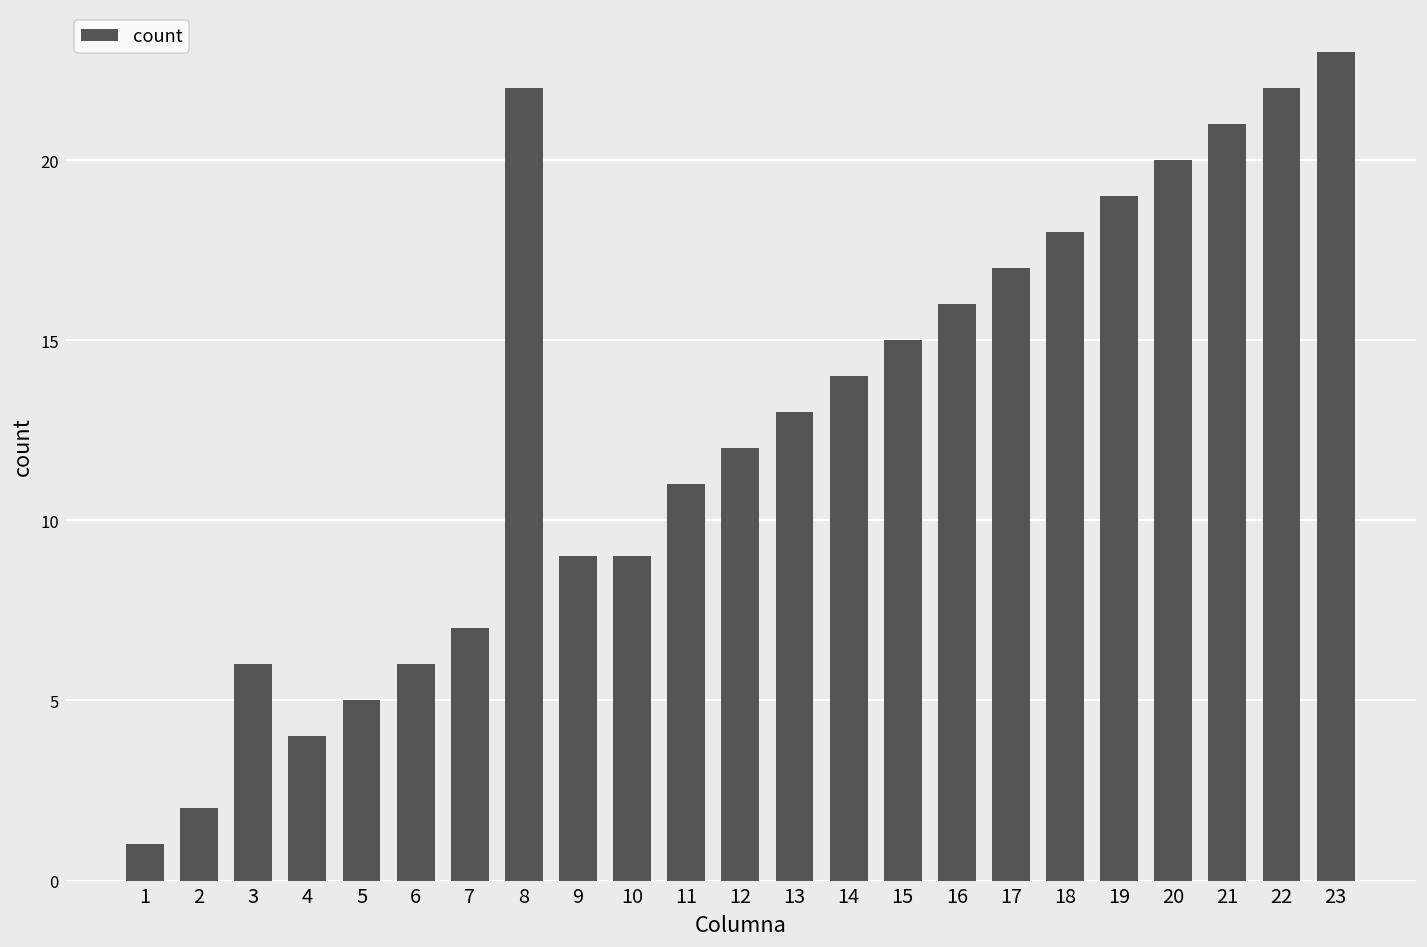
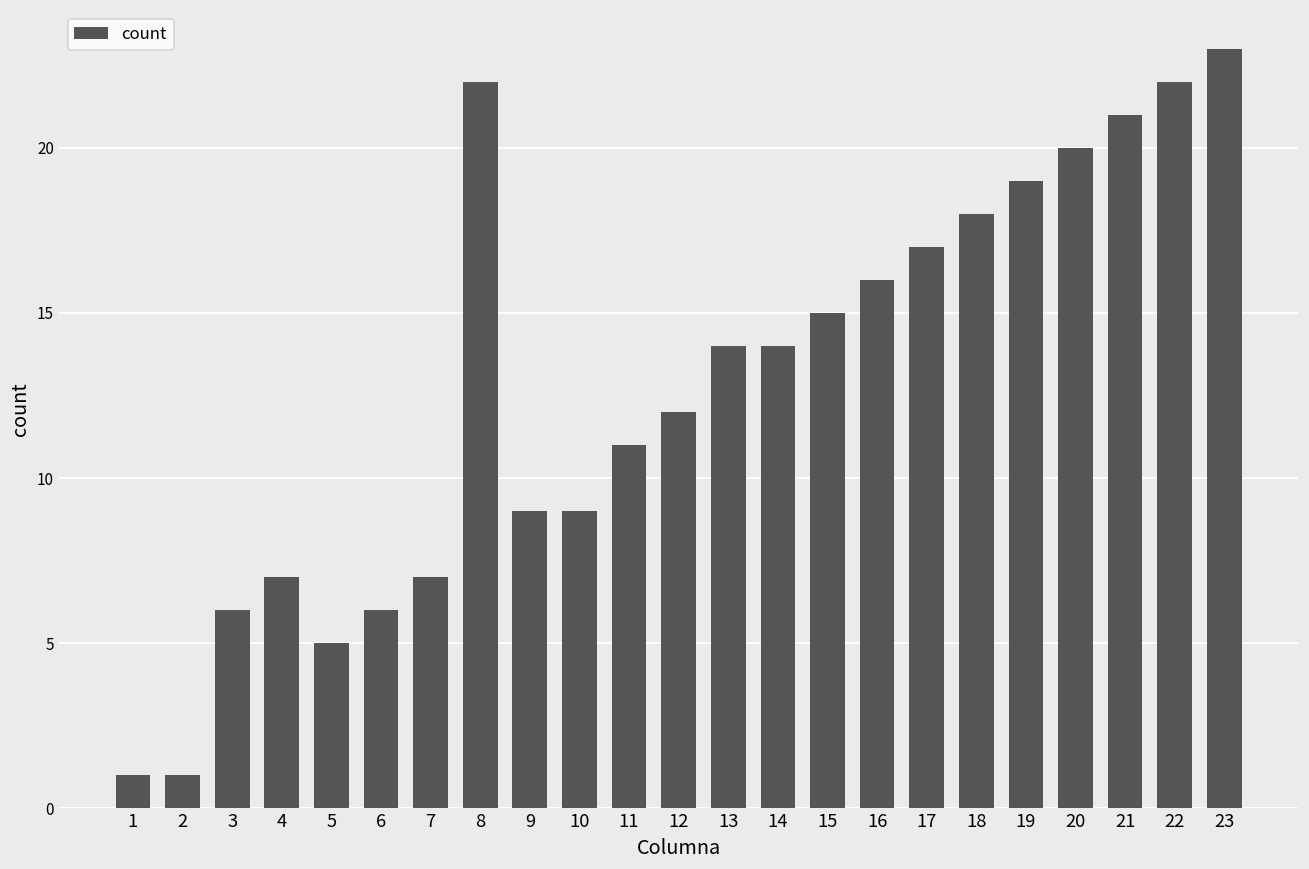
2: 2 -> 1
4: 4 -> 7
13: 13 -> 14
